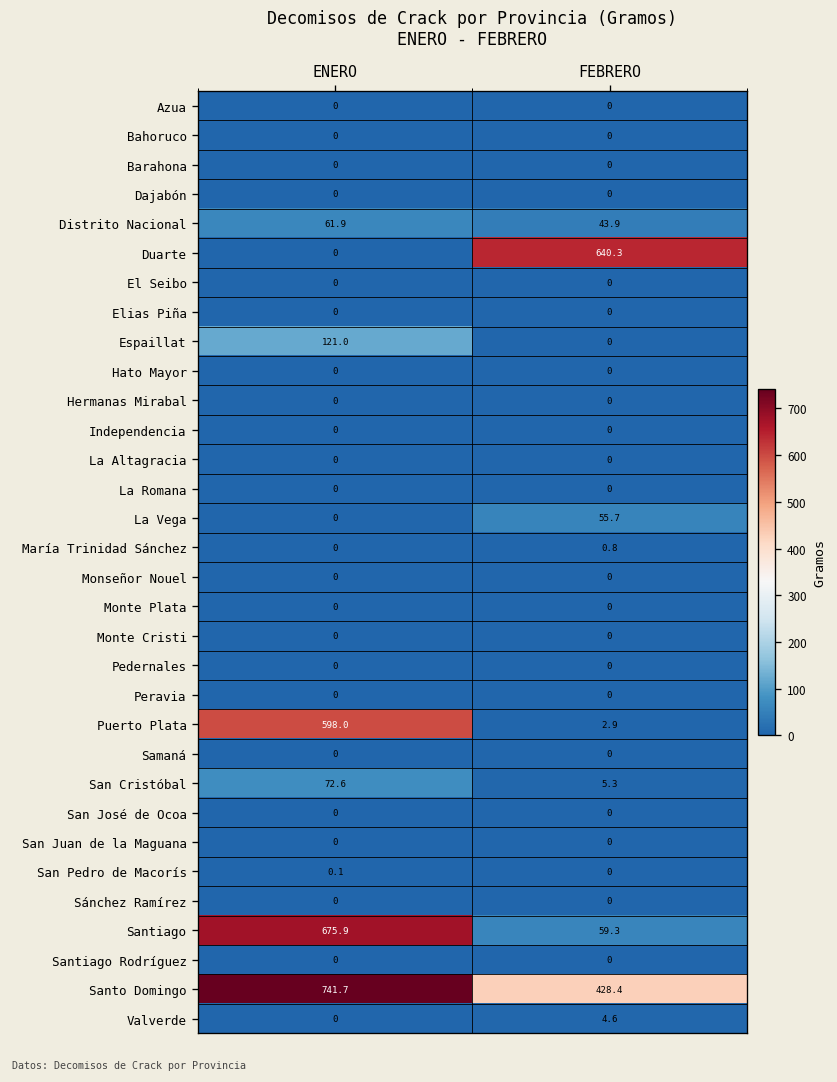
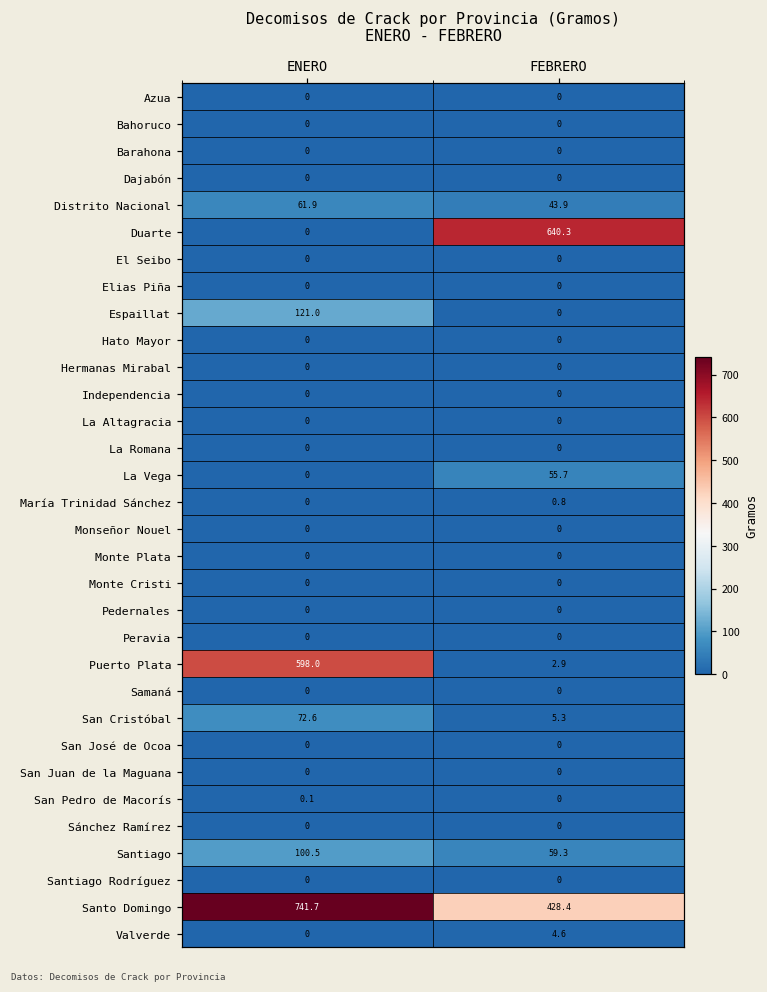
Santiago, ENERO: 675.9 -> 100.5
